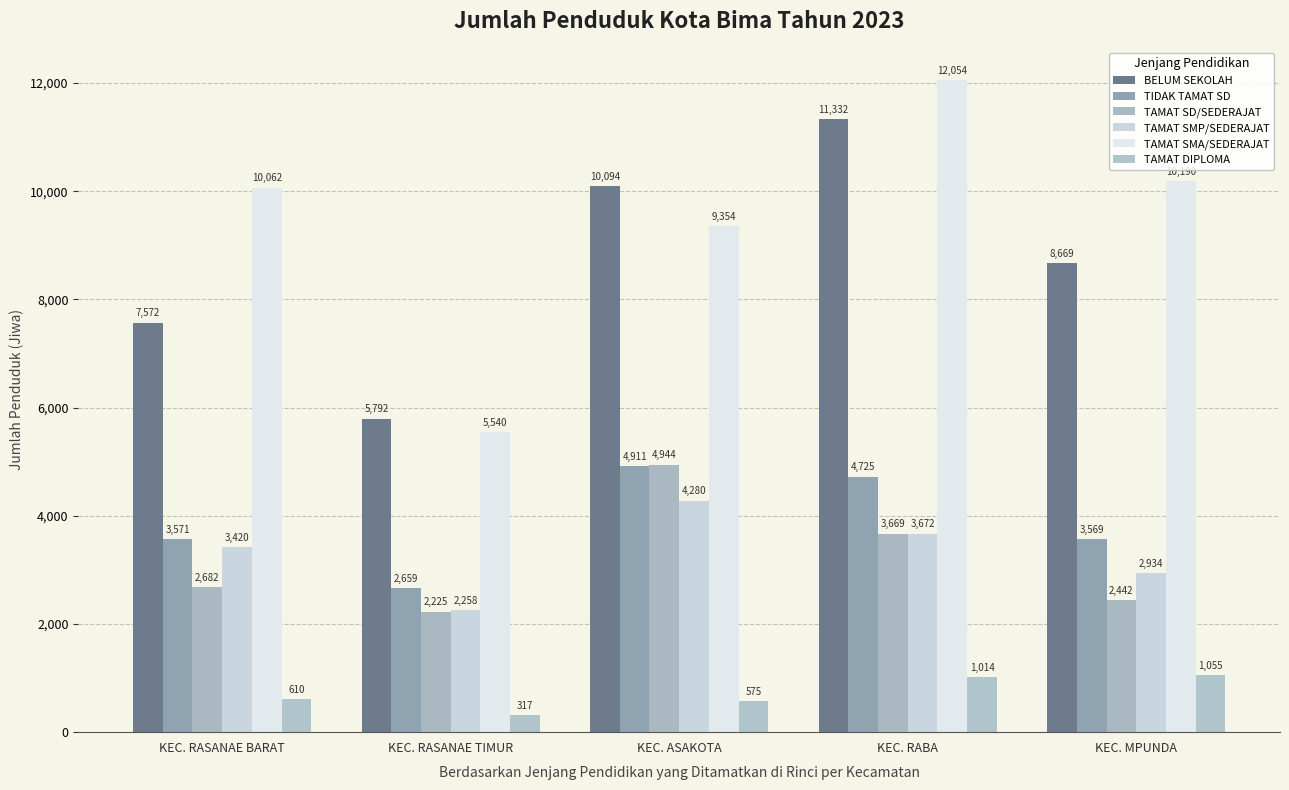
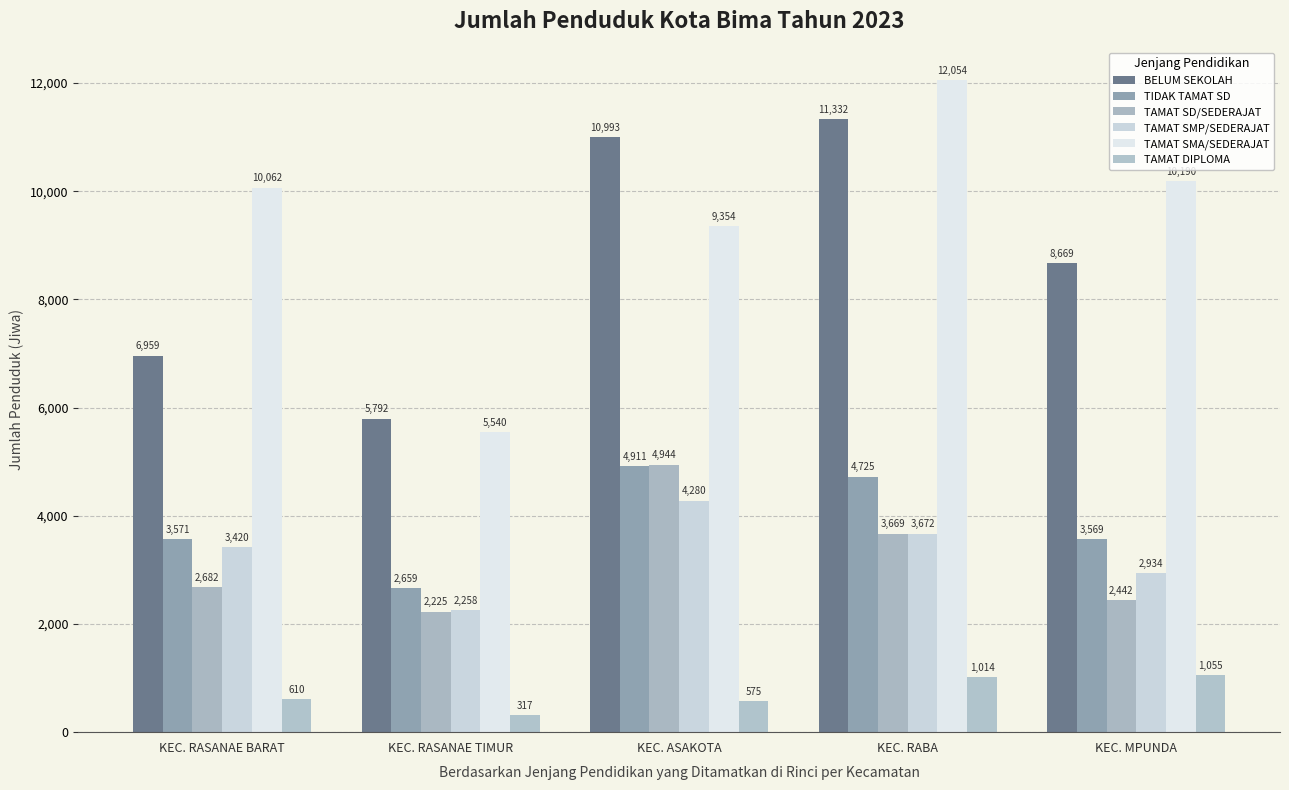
BELUM SEKOLAH, KEC. RASANAE BARAT: 7,572 -> 6,959
BELUM SEKOLAH, KEC. ASAKOTA: 10,094 -> 10,993
